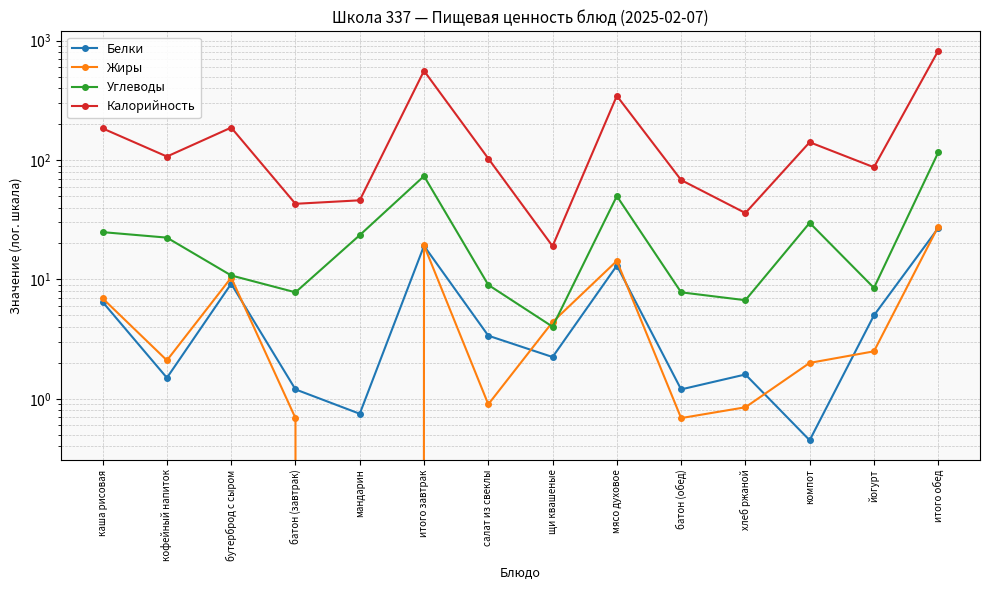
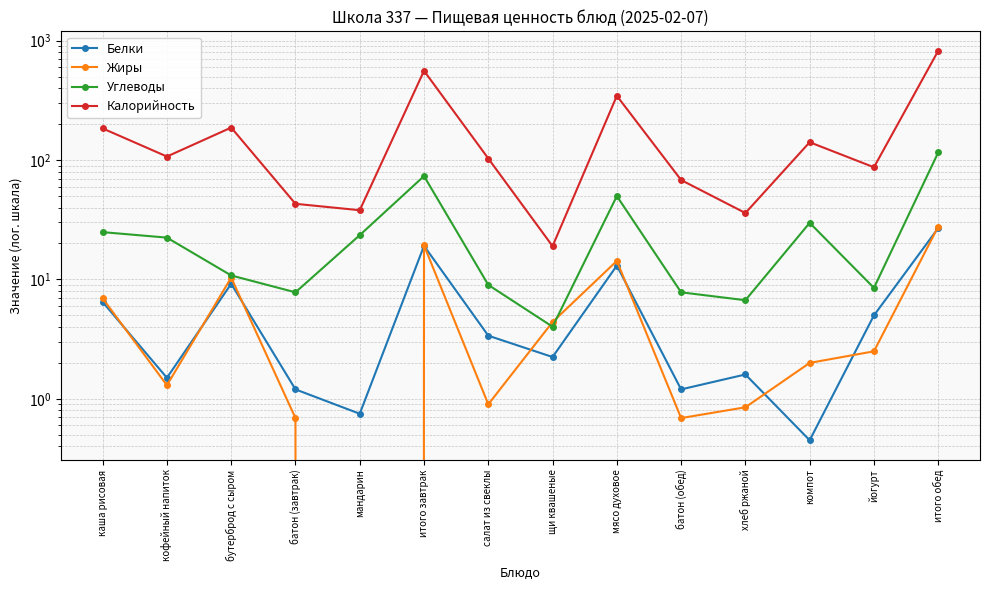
Жиры, кофейный напиток: 2.1 -> 1.3
Калорийность, мандарин: 46 -> 38
